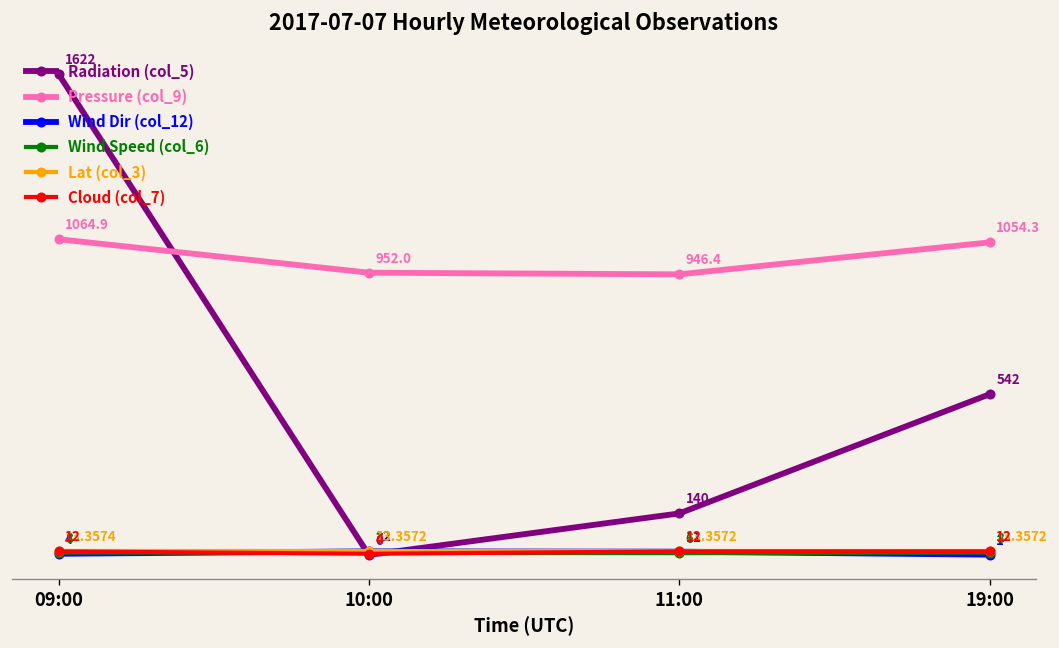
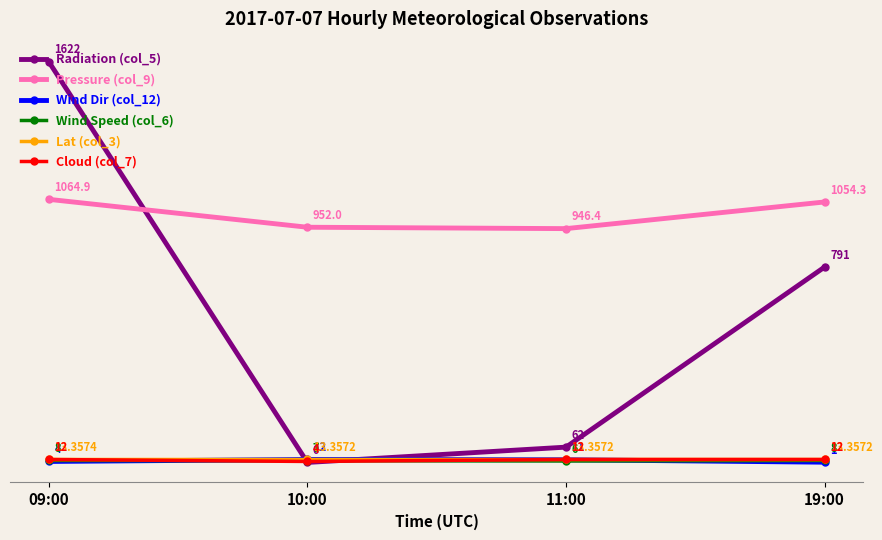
Radiation (col_5), 11:00: 140 -> 62
Radiation (col_5), 19:00: 542 -> 791
